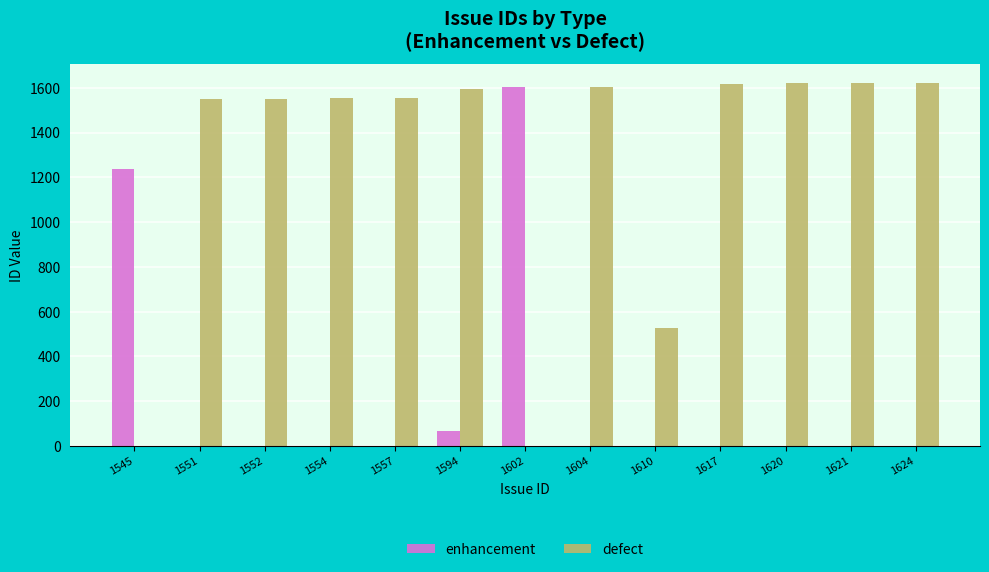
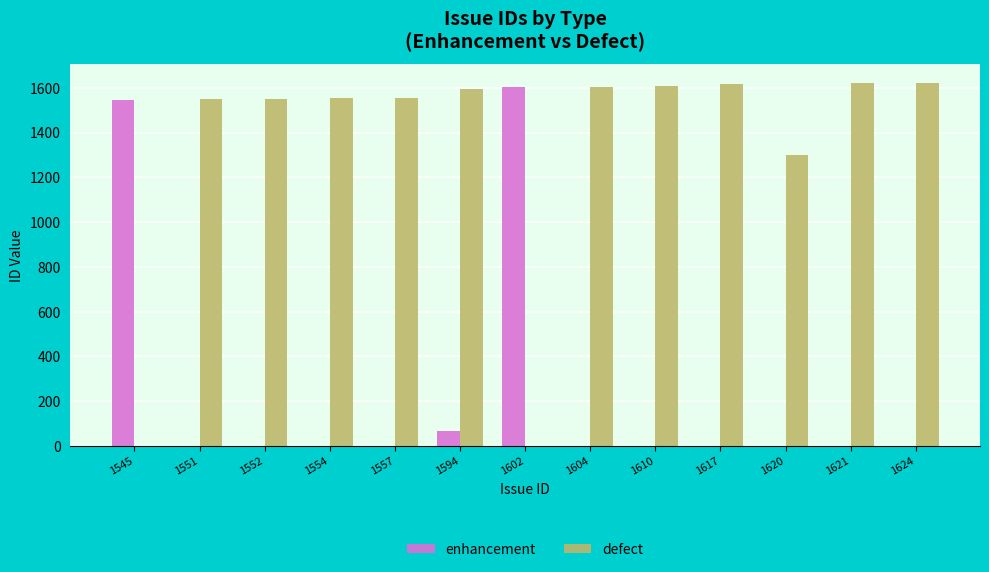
enhancement, 1545: 1240 -> 1550
defect, 1610: 530 -> 1610
defect, 1620: 1620 -> 1300
